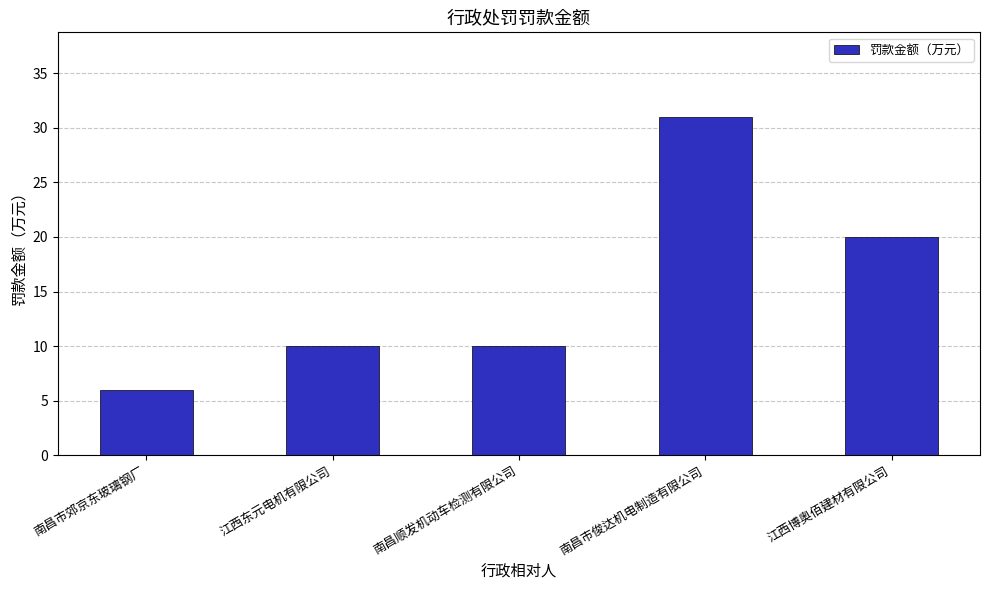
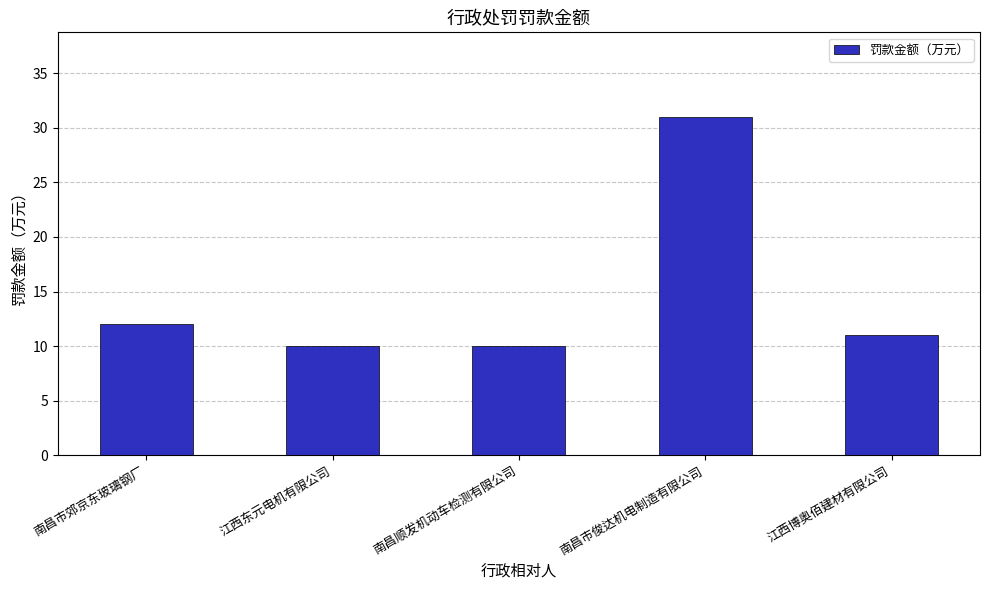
南昌市郊京东玻璃钢厂: 6 -> 12
江西博奥佰建材有限公司: 20 -> 11
